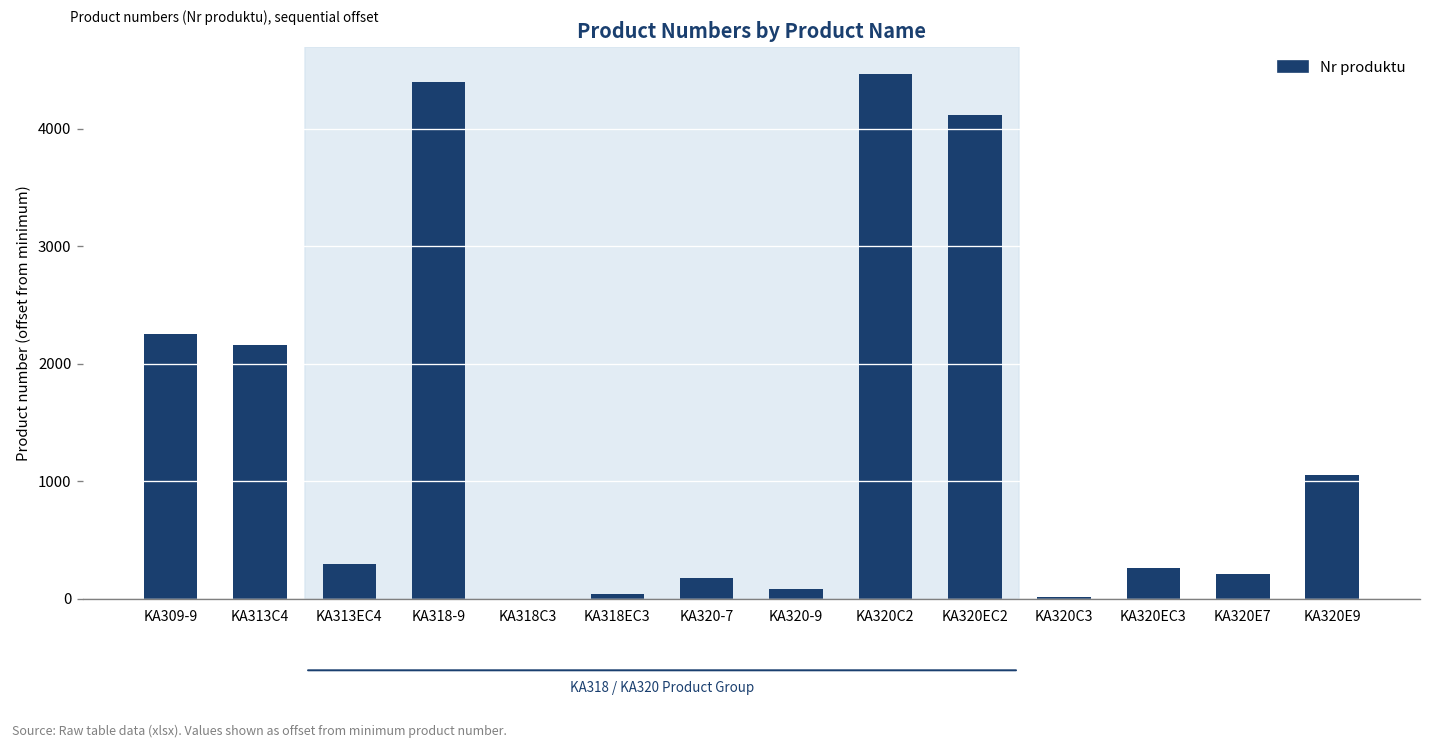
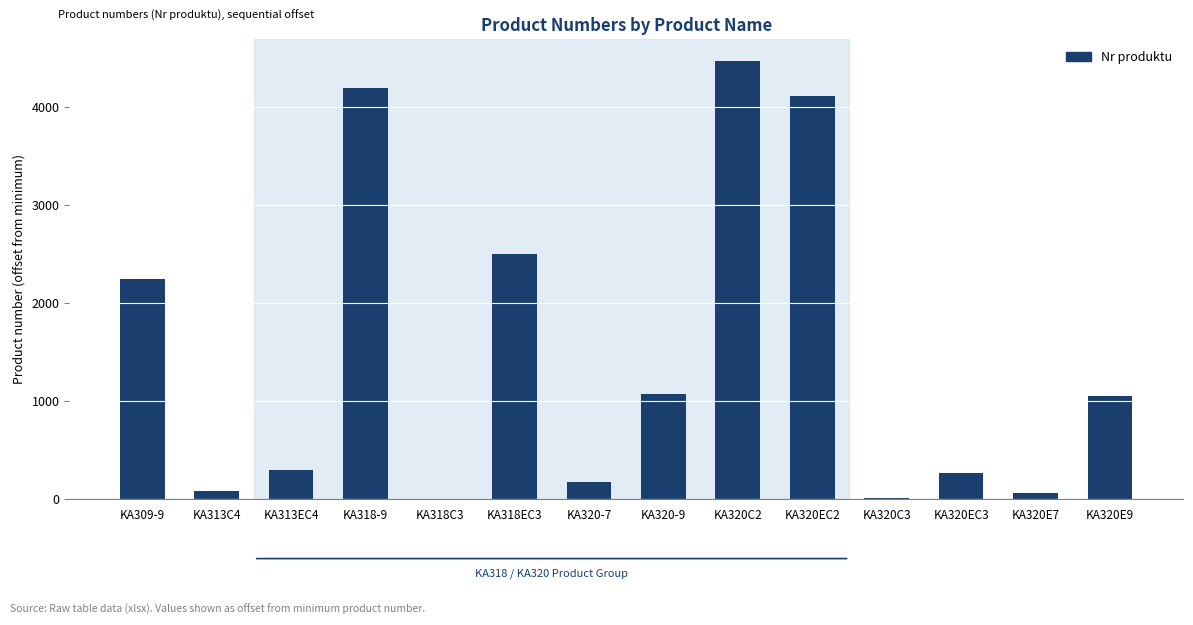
KA313C4: 2200 -> 100
KA318-9: 4400 -> 4200
KA318EC3: 0 -> 2500
KA320-9: 100 -> 1100
KA320E7: 200 -> 100
